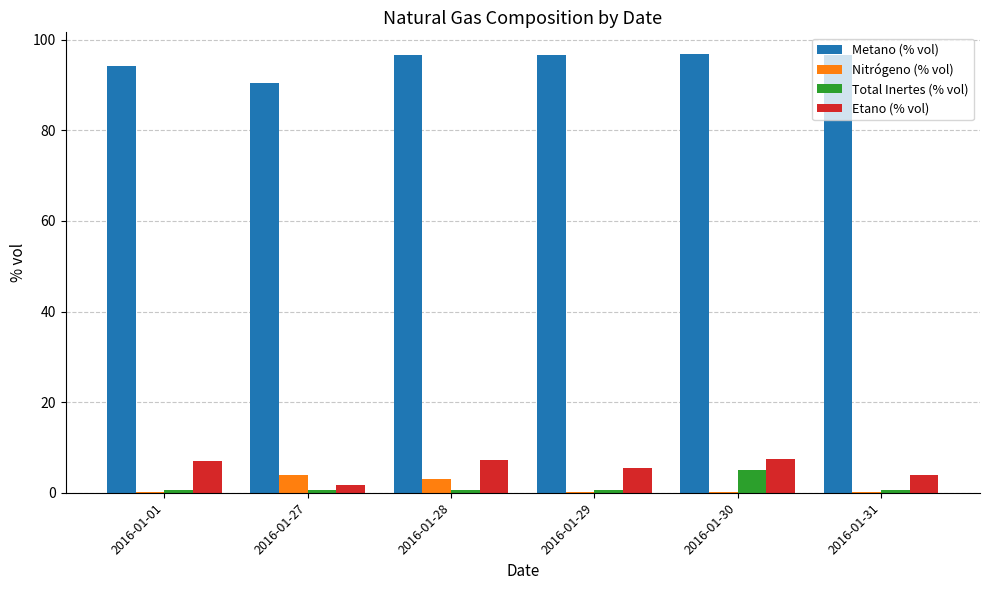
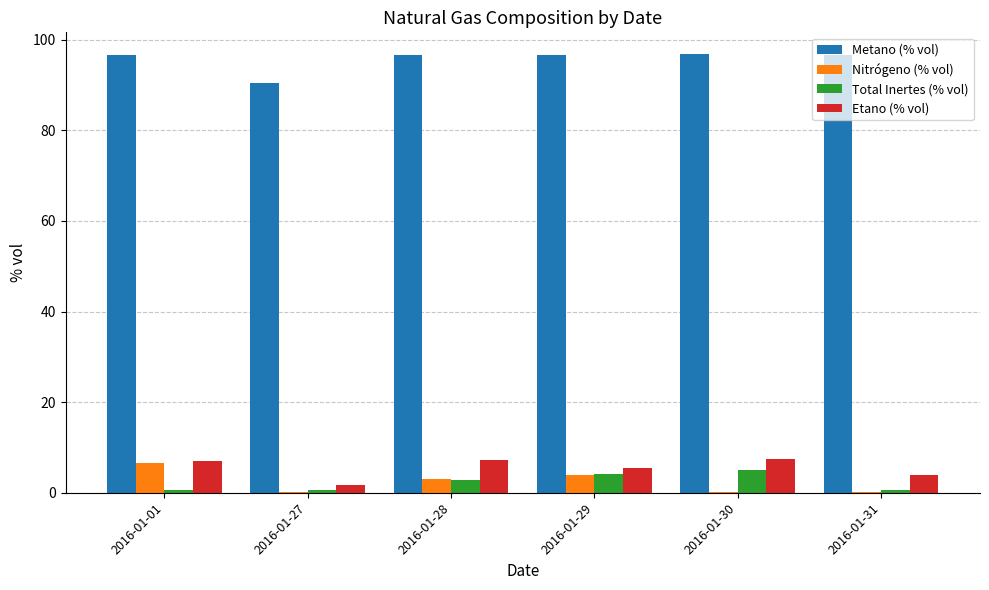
Metano (% vol), 2016-01-01: 94 -> 97
Nitrógeno (% vol), 2016-01-01: 0 -> 6
Nitrógeno (% vol), 2016-01-27: 4 -> 0
Total Inertes (% vol), 2016-01-28: 1 -> 3
Nitrógeno (% vol), 2016-01-29: 0 -> 4
Total Inertes (% vol), 2016-01-29: 1 -> 4
